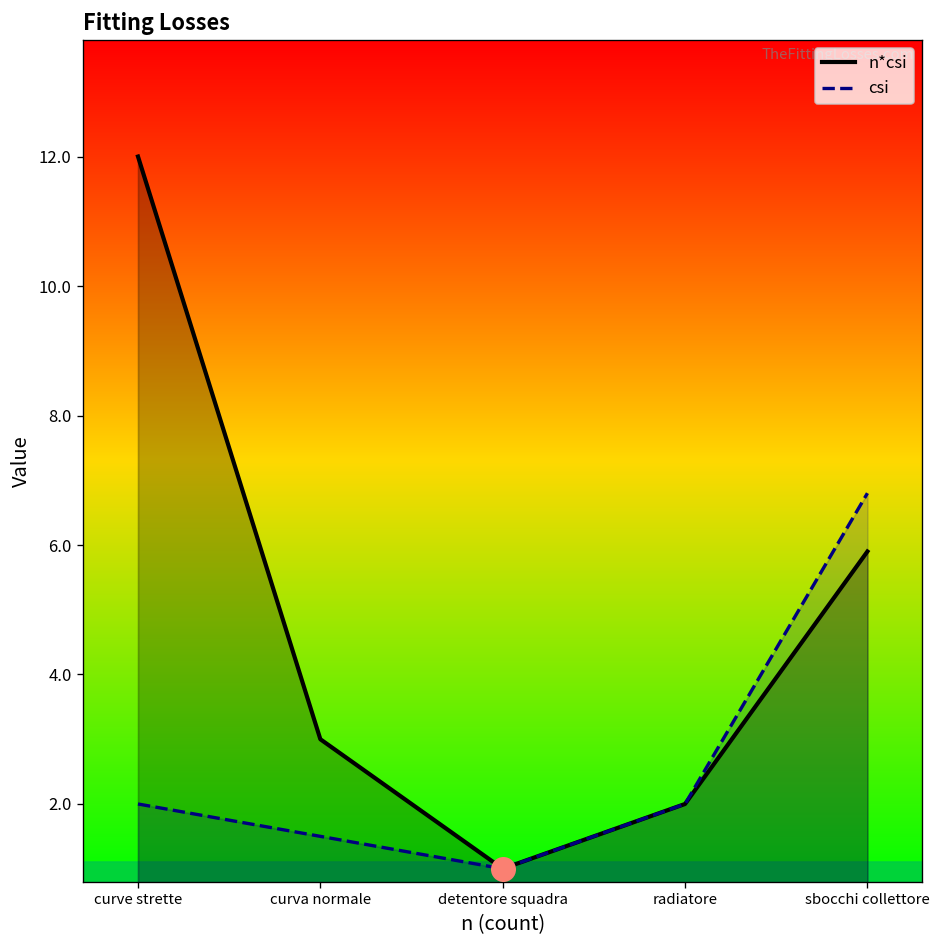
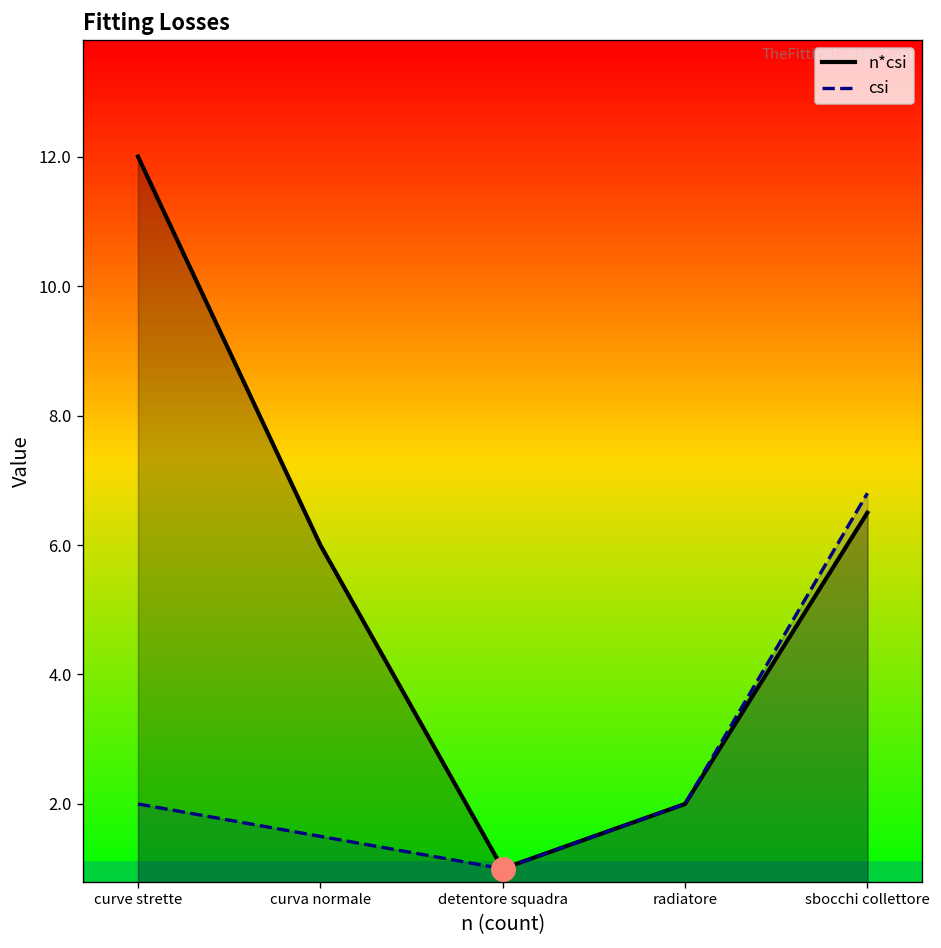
n*csi, curva normale: 3 -> 6
n*csi, sbocchi collettore: 5.9 -> 6.5
